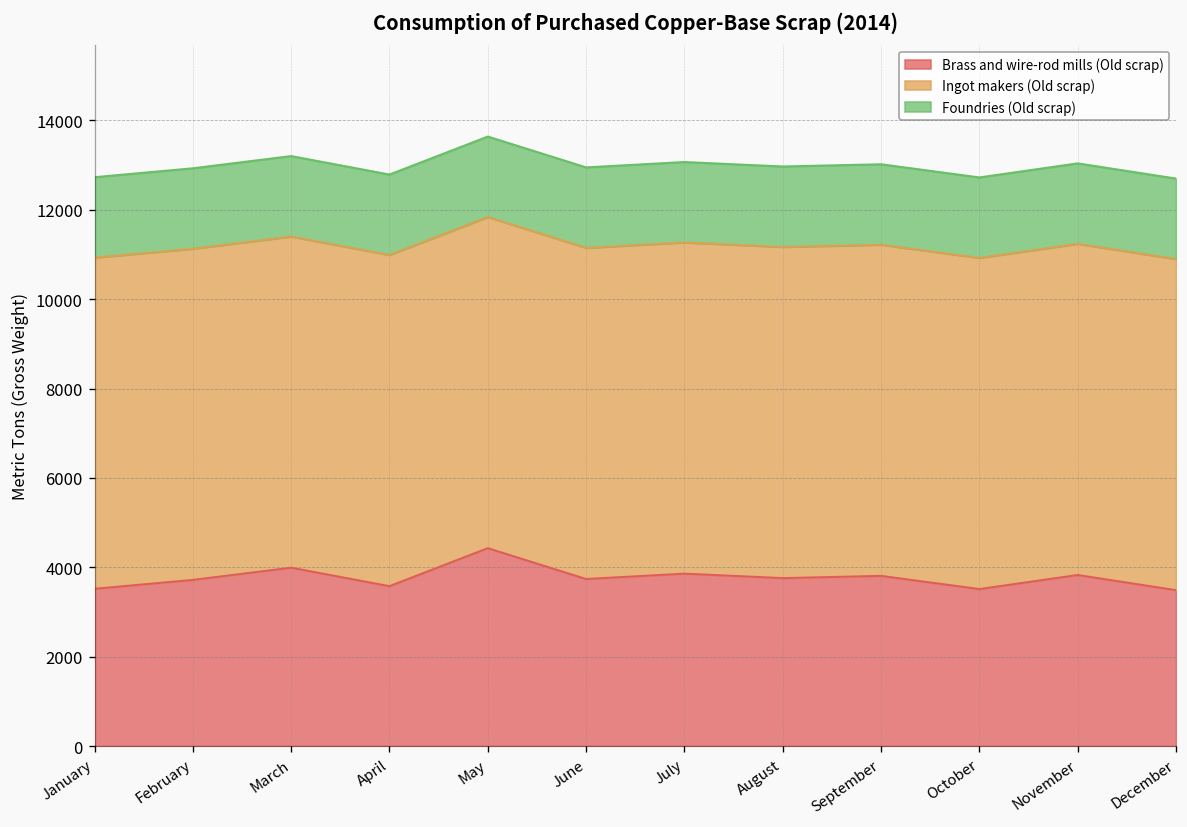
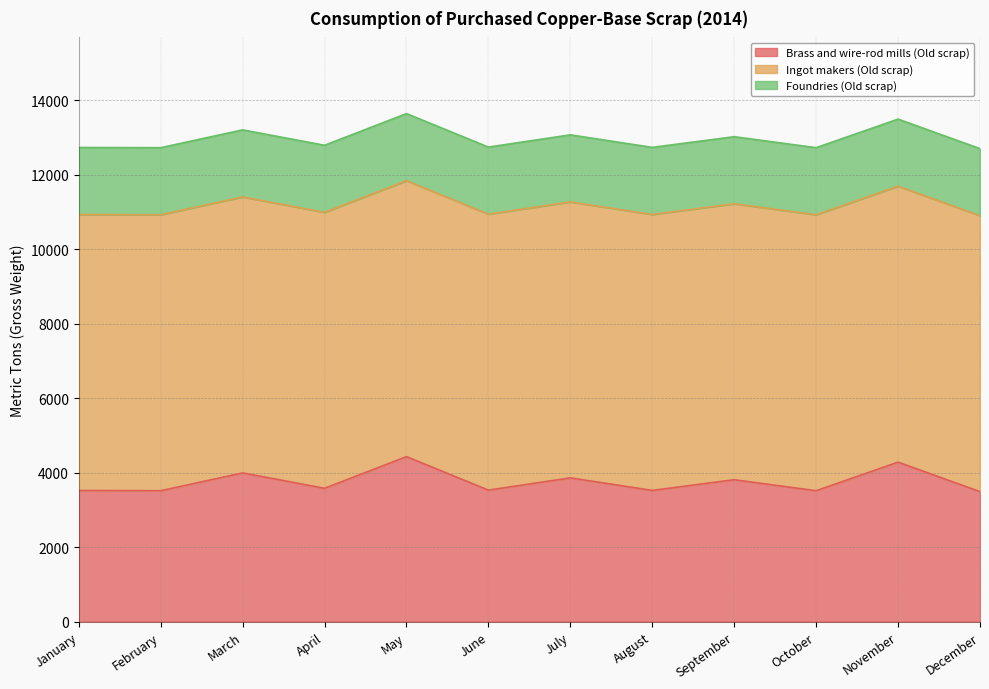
Brass and wire-rod mills (Old scrap), February: 3700 -> 3500
Brass and wire-rod mills (Old scrap), June: 3700 -> 3500
Brass and wire-rod mills (Old scrap), August: 3800 -> 3500
Brass and wire-rod mills (Old scrap), November: 3800 -> 4300
